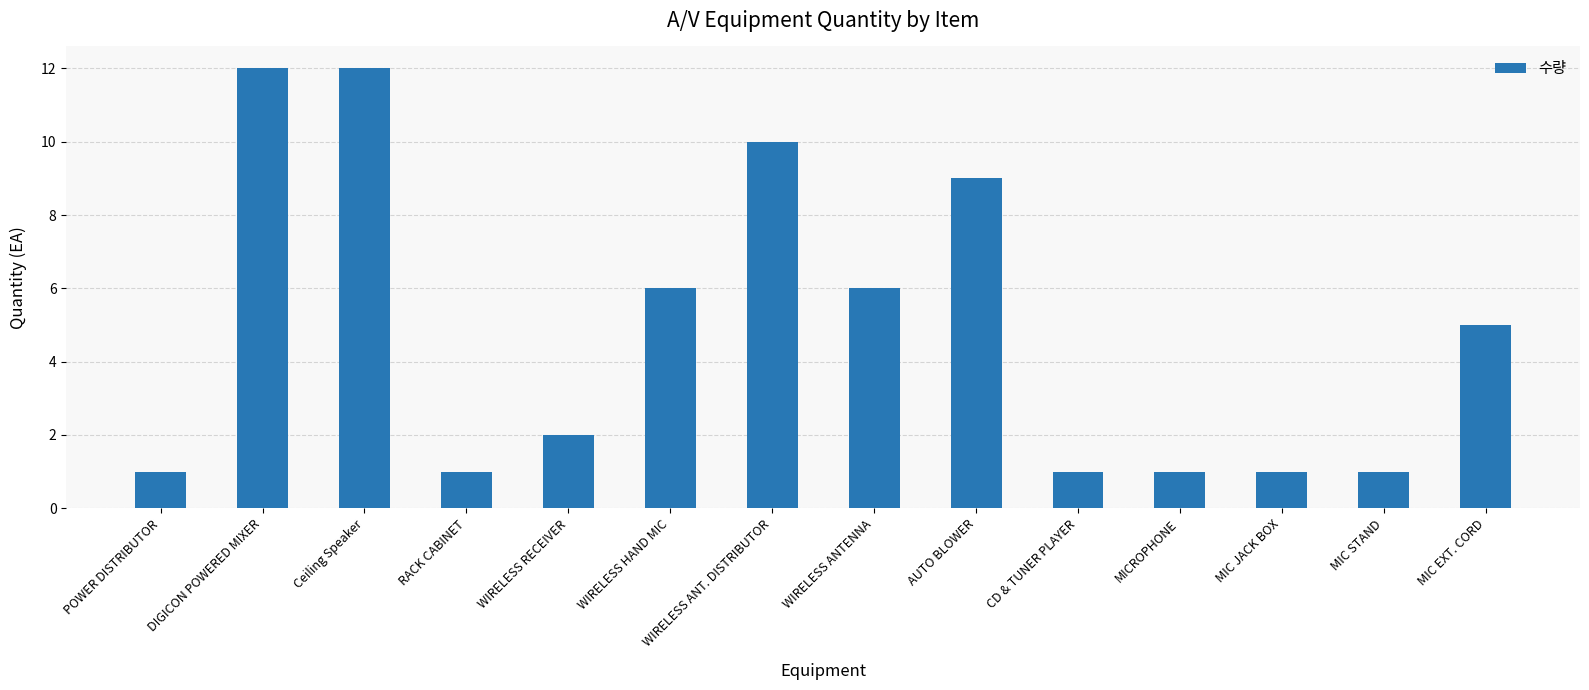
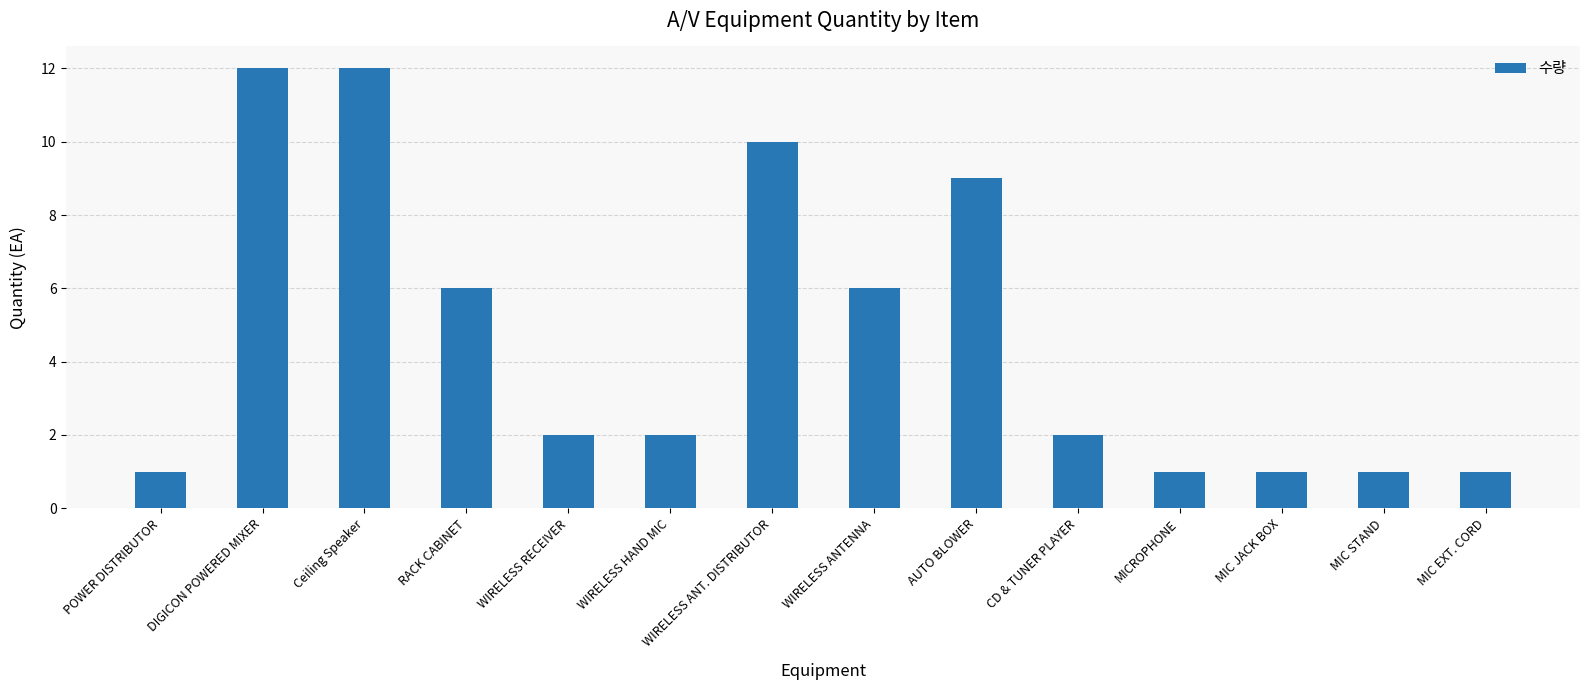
RACK CABINET: 1 -> 6
WIRELESS HAND MIC: 6 -> 2
CD & TUNER PLAYER: 1 -> 2
MIC EXT. CORD: 5 -> 1
